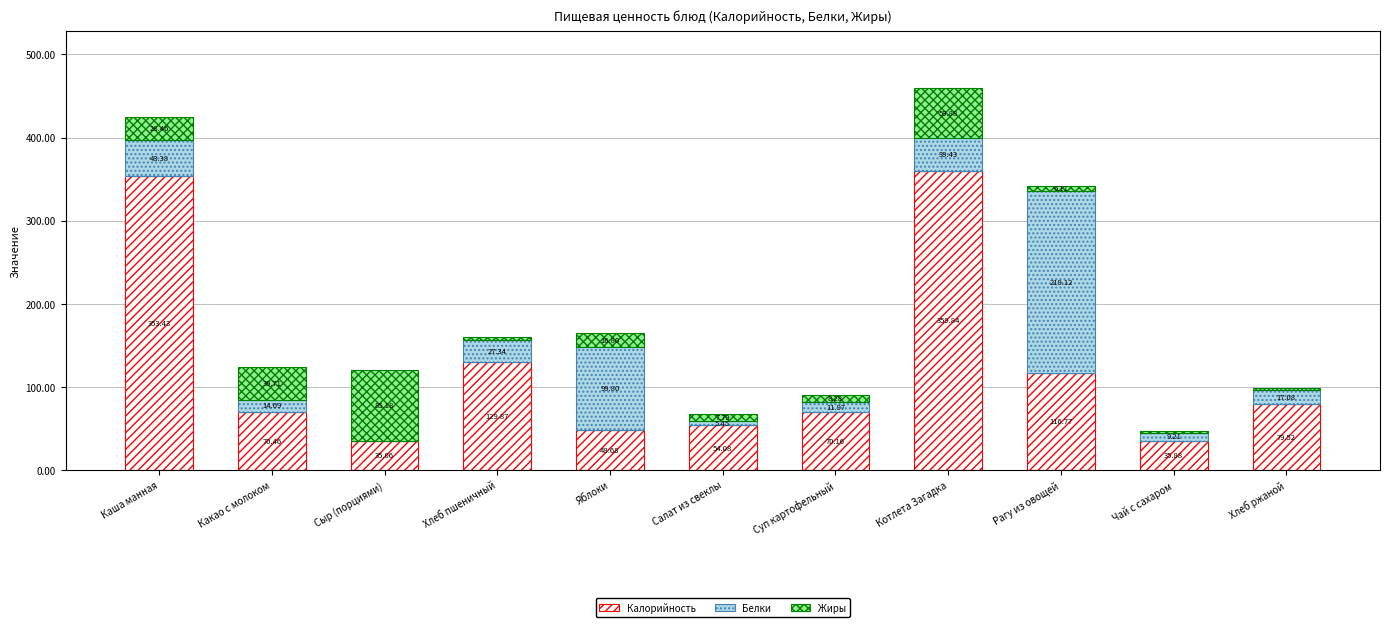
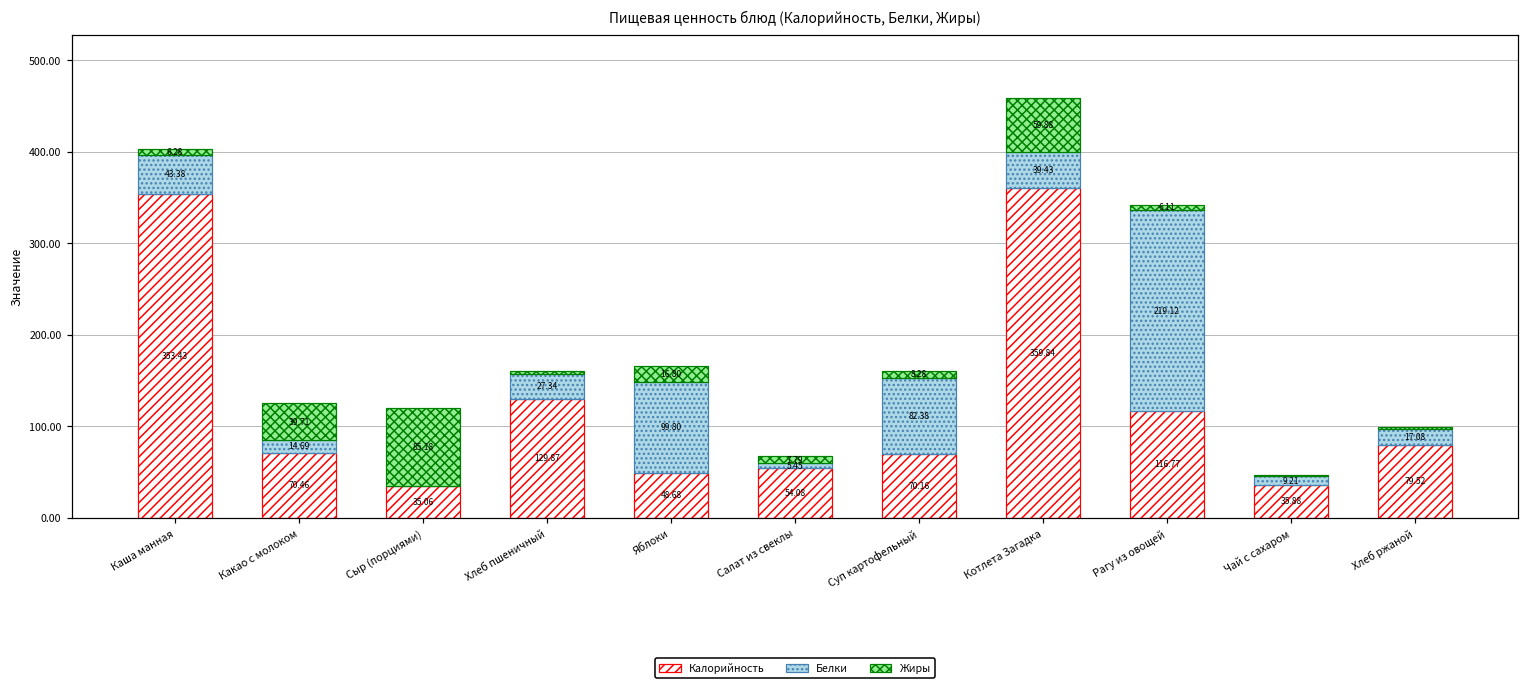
Жиры, Каша манная: 28.46 -> 6.28
Белки, Суп картофельный: 11.97 -> 82.38
